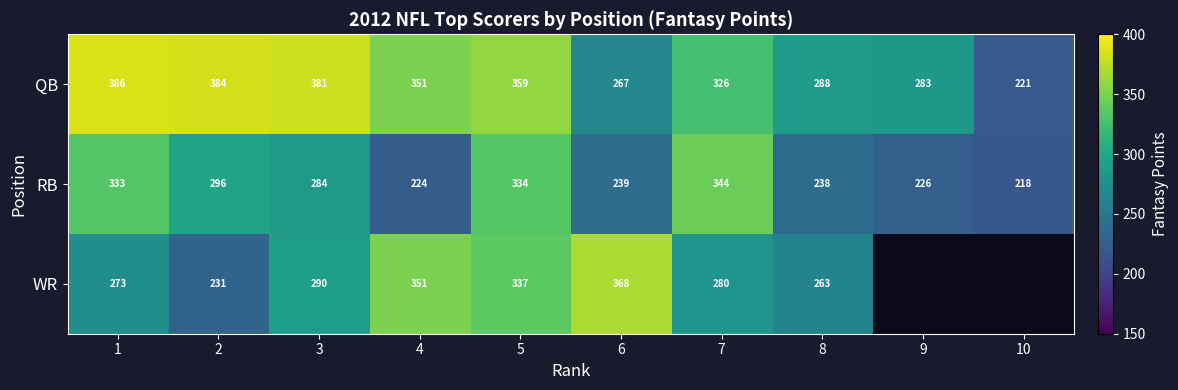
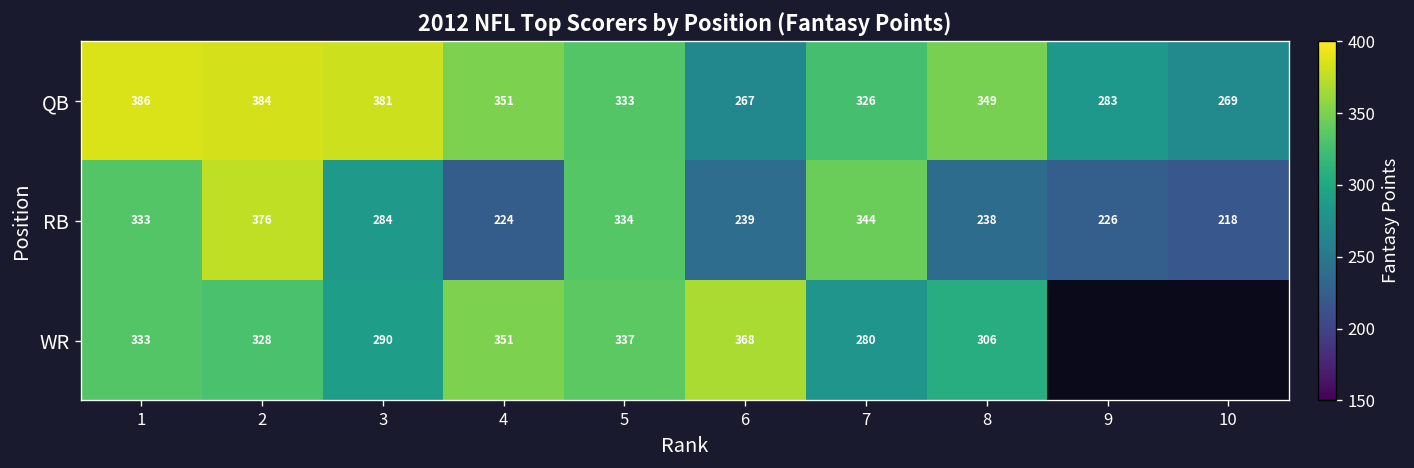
QB, 5: 359 -> 333
QB, 8: 288 -> 349
QB, 10: 221 -> 269
RB, 2: 296 -> 376
WR, 1: 273 -> 333
WR, 2: 231 -> 328
WR, 8: 263 -> 306
